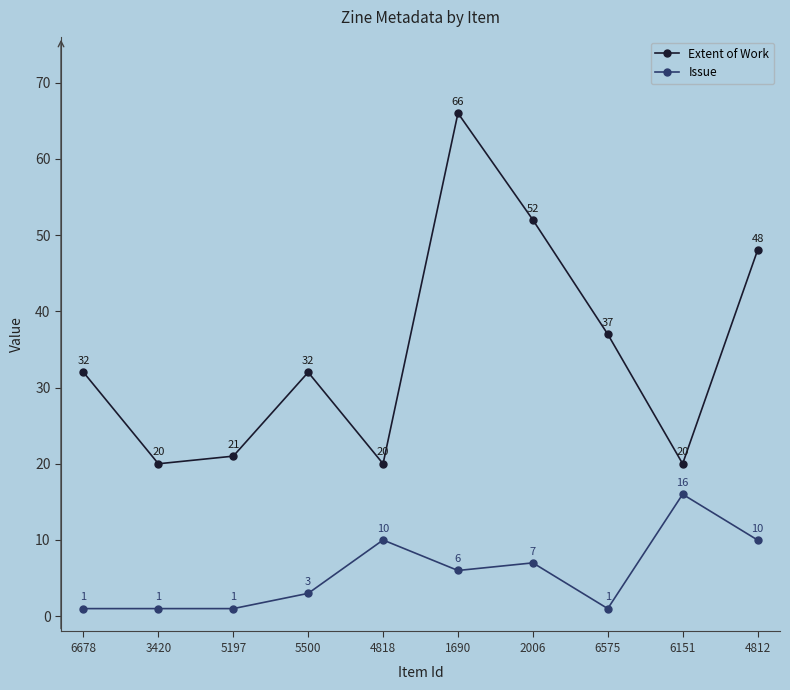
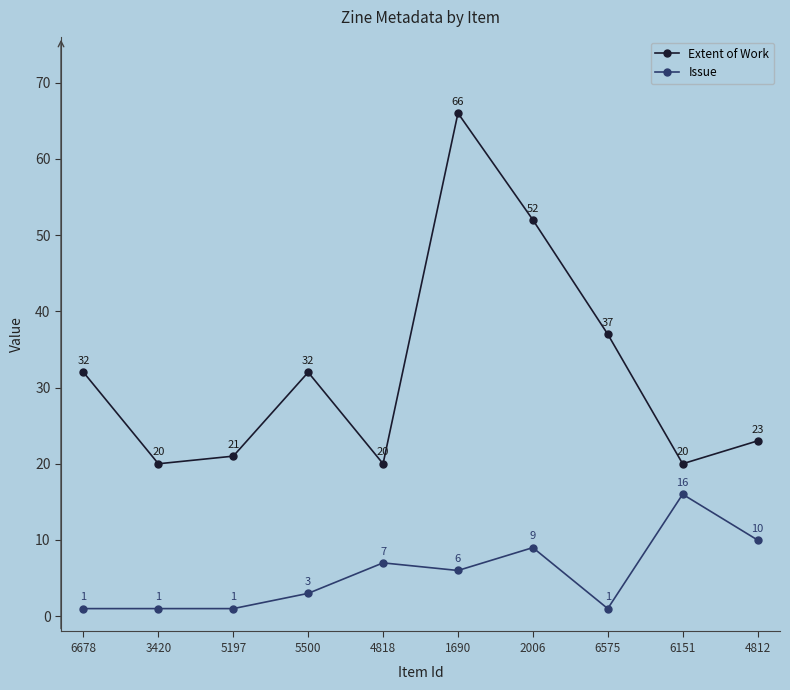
Issue, 4818: 10 -> 7
Issue, 2006: 7 -> 9
Extent of Work, 4812: 48 -> 23
